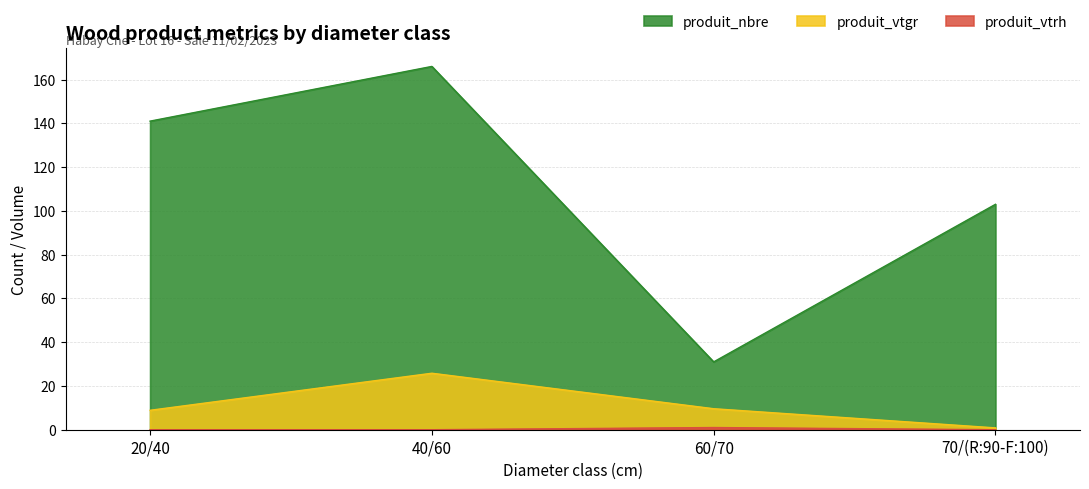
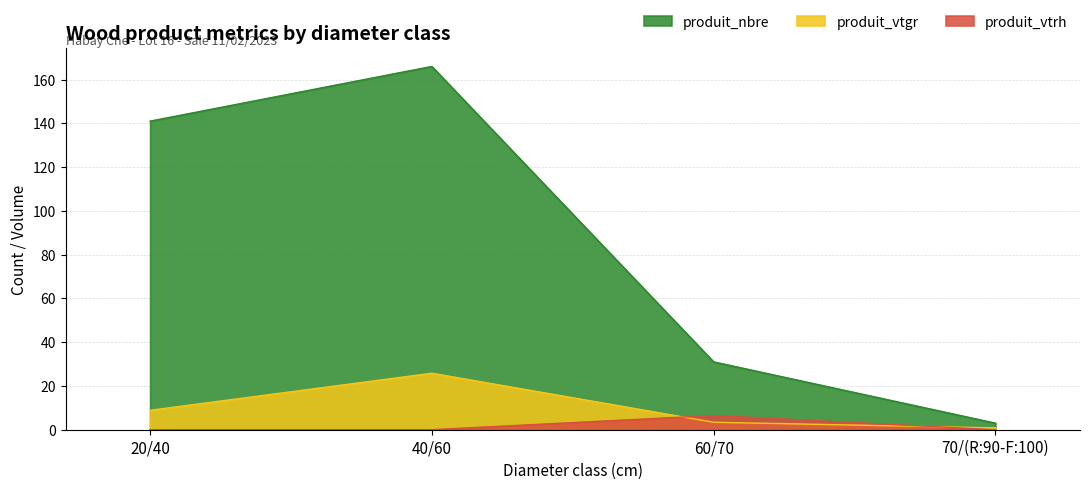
produit_vtgr, 60/70: 10 -> 3
produit_vtrh, 60/70: 1 -> 7
produit_nbre, 70/(R:90-F:100): 103 -> 3
